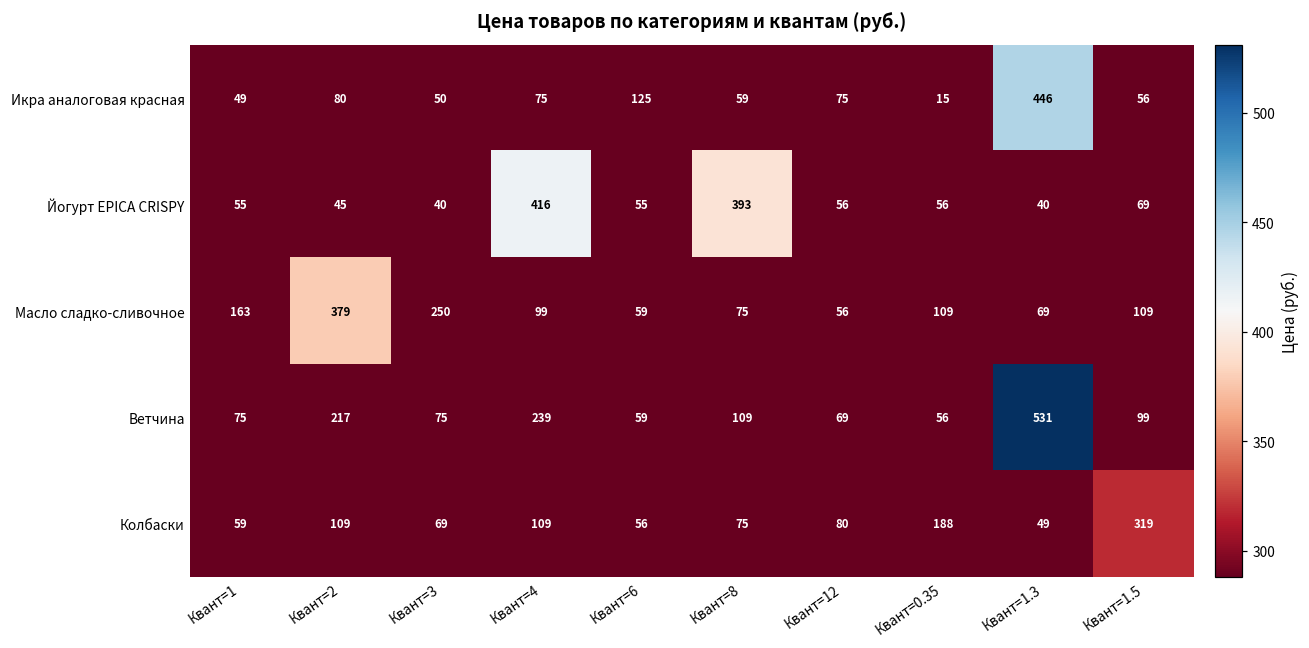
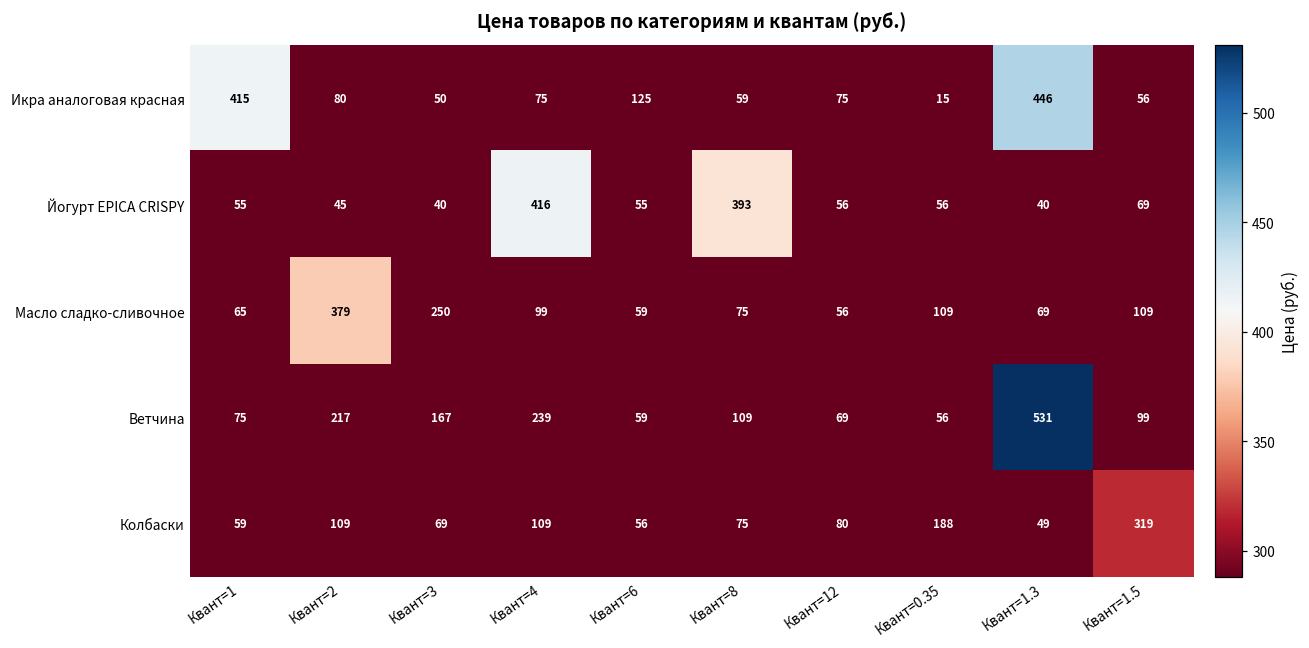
Икра аналоговая красная, Квант=1: 49 -> 415
Масло сладко-сливочное, Квант=1: 163 -> 65
Ветчина, Квант=3: 75 -> 167
